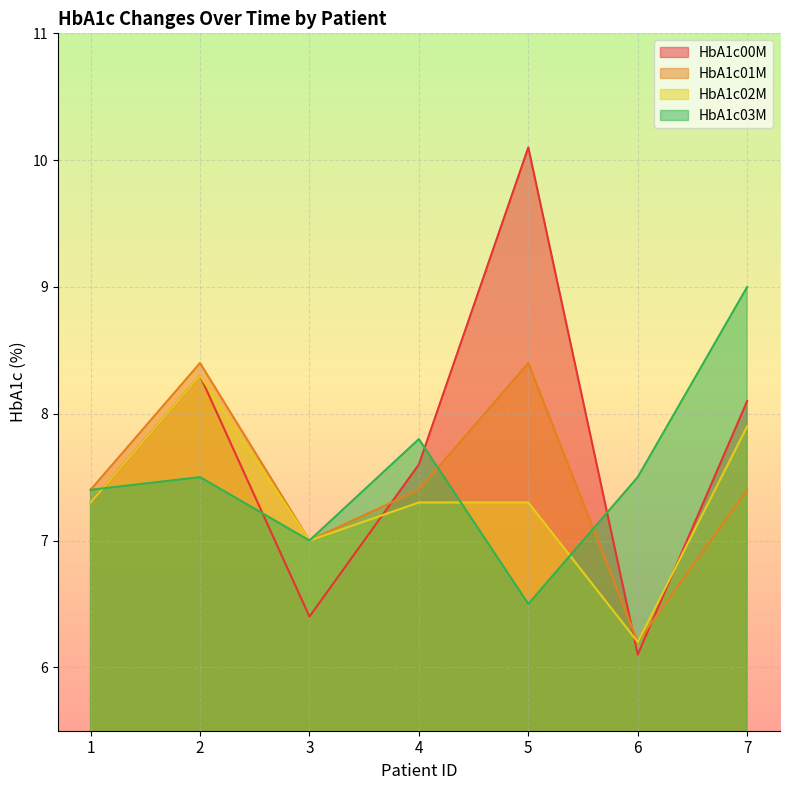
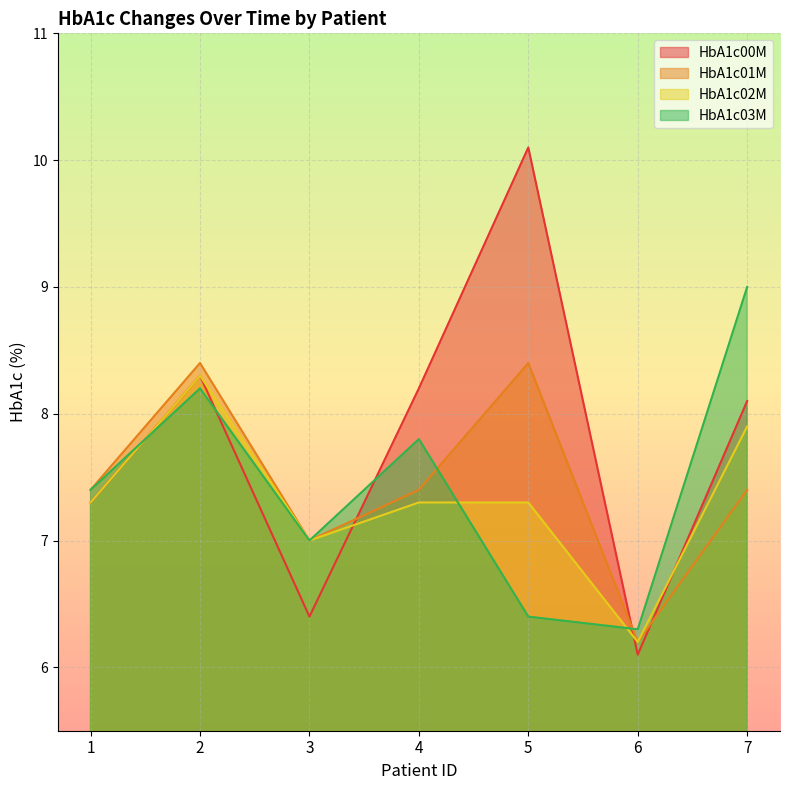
HbA1c03M, 2: 7.5 -> 8.2
HbA1c00M, 4: 7.6 -> 8.2
HbA1c03M, 5: 6.5 -> 6.4
HbA1c03M, 6: 7.5 -> 6.3
